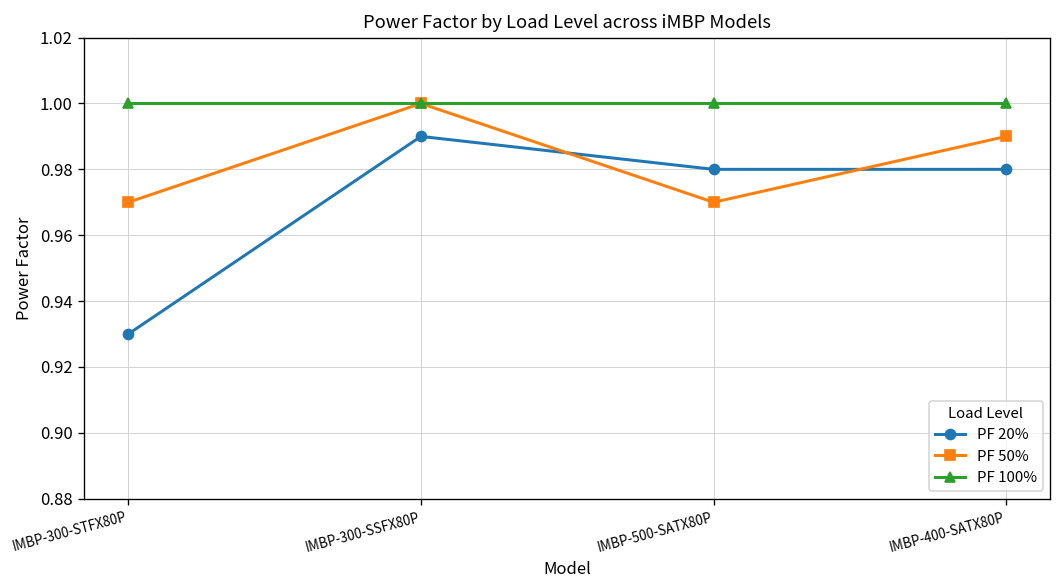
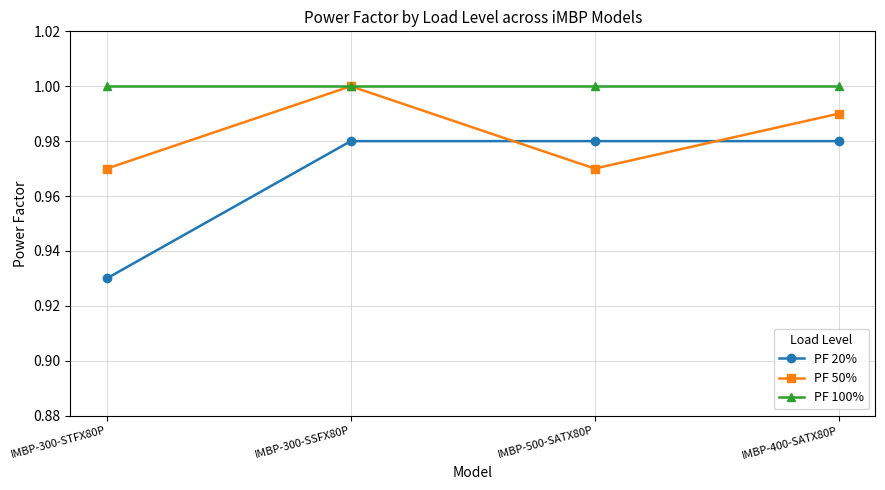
PF 20%, IMBP-300-SSFX80P: 0.99 -> 0.98
